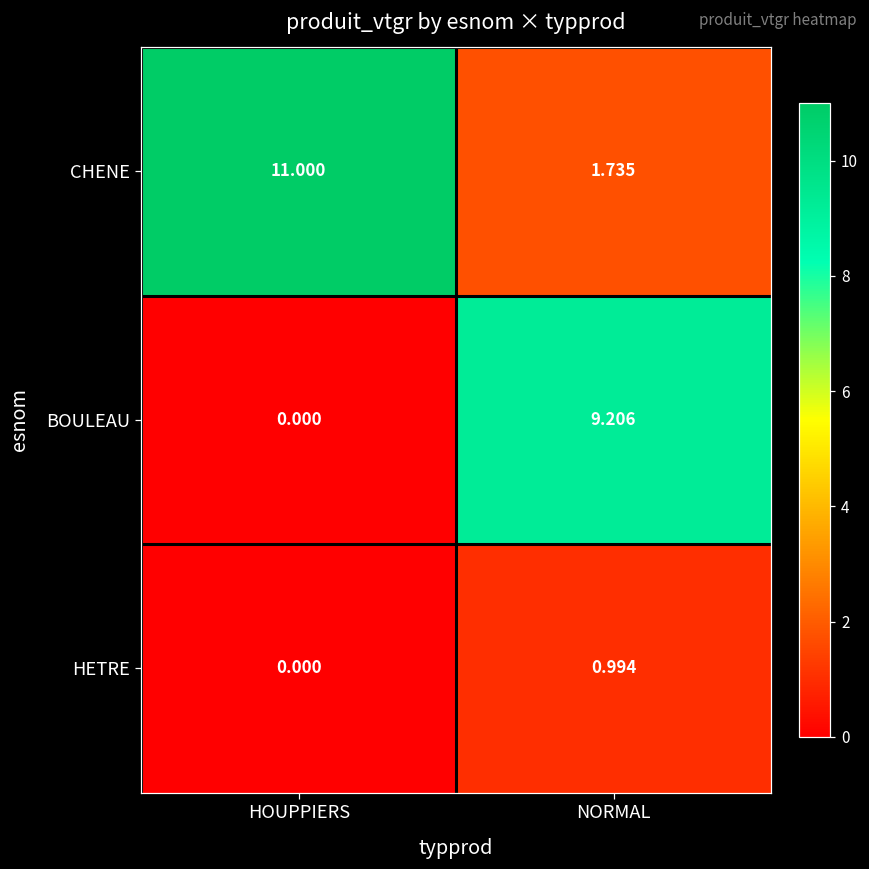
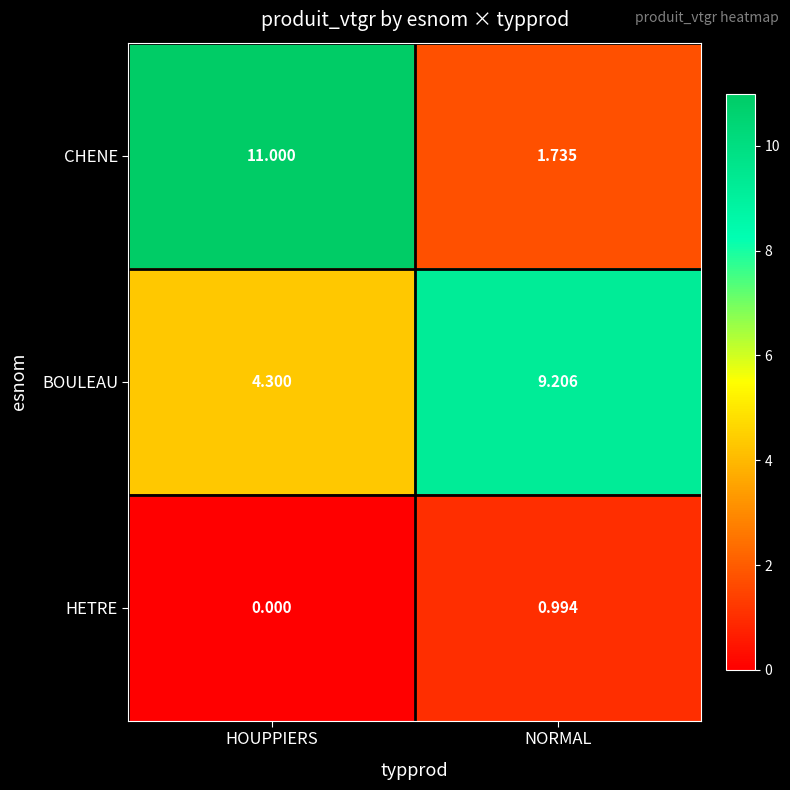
BOULEAU, HOUPPIERS: 0.000 -> 4.300
